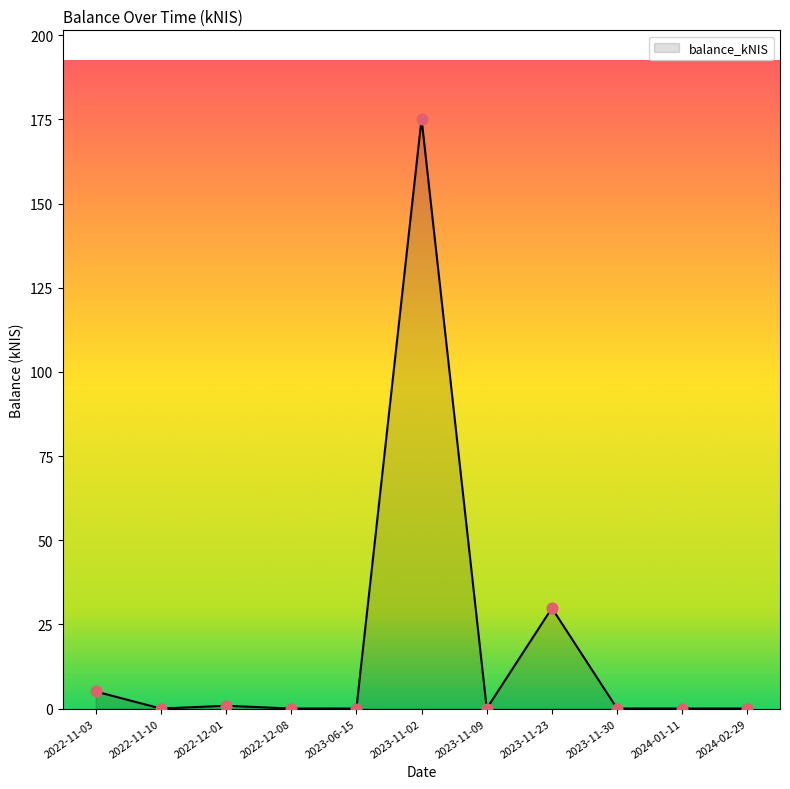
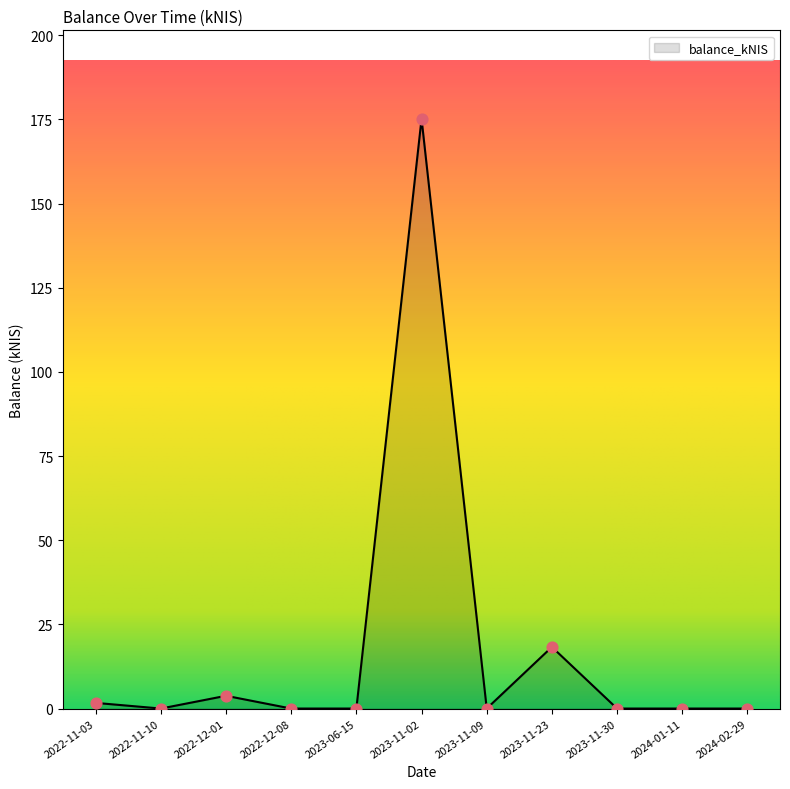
2022-11-03: 5 -> 2
2022-12-01: 1 -> 4
2023-11-23: 30 -> 18
